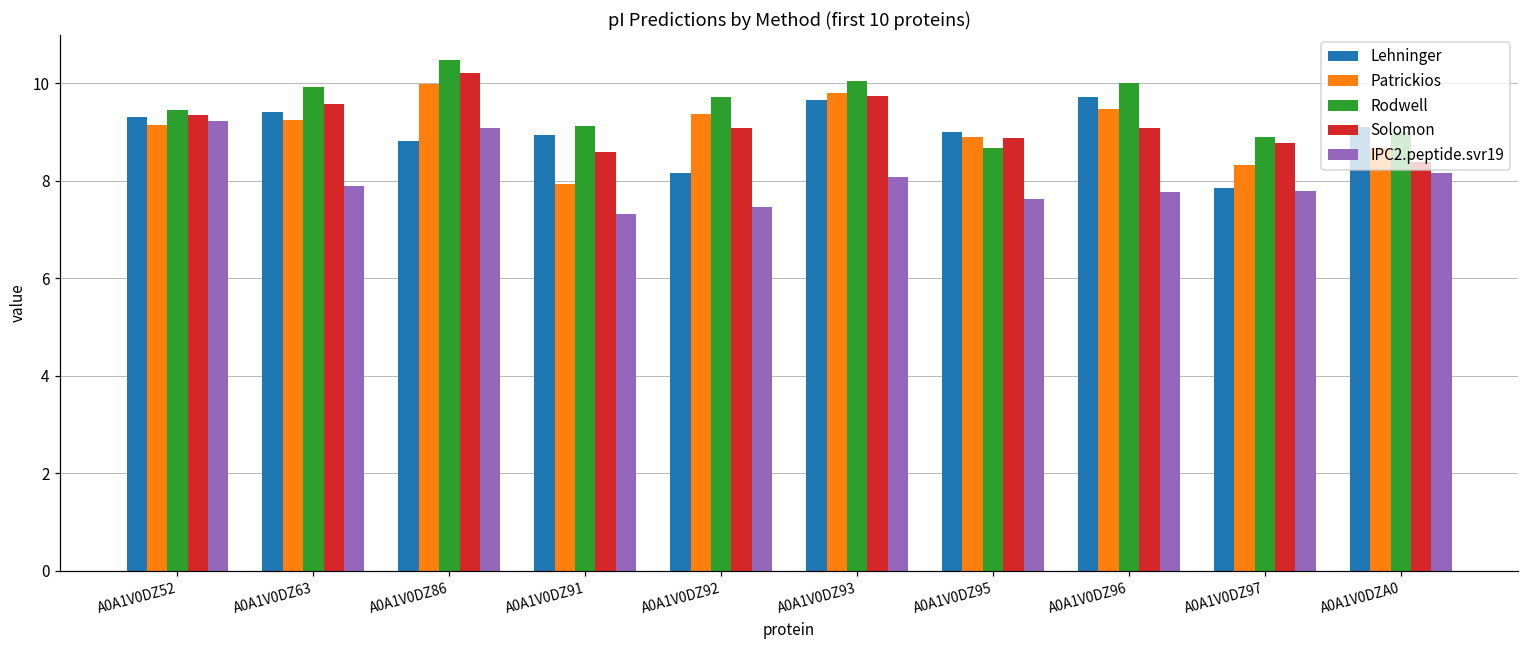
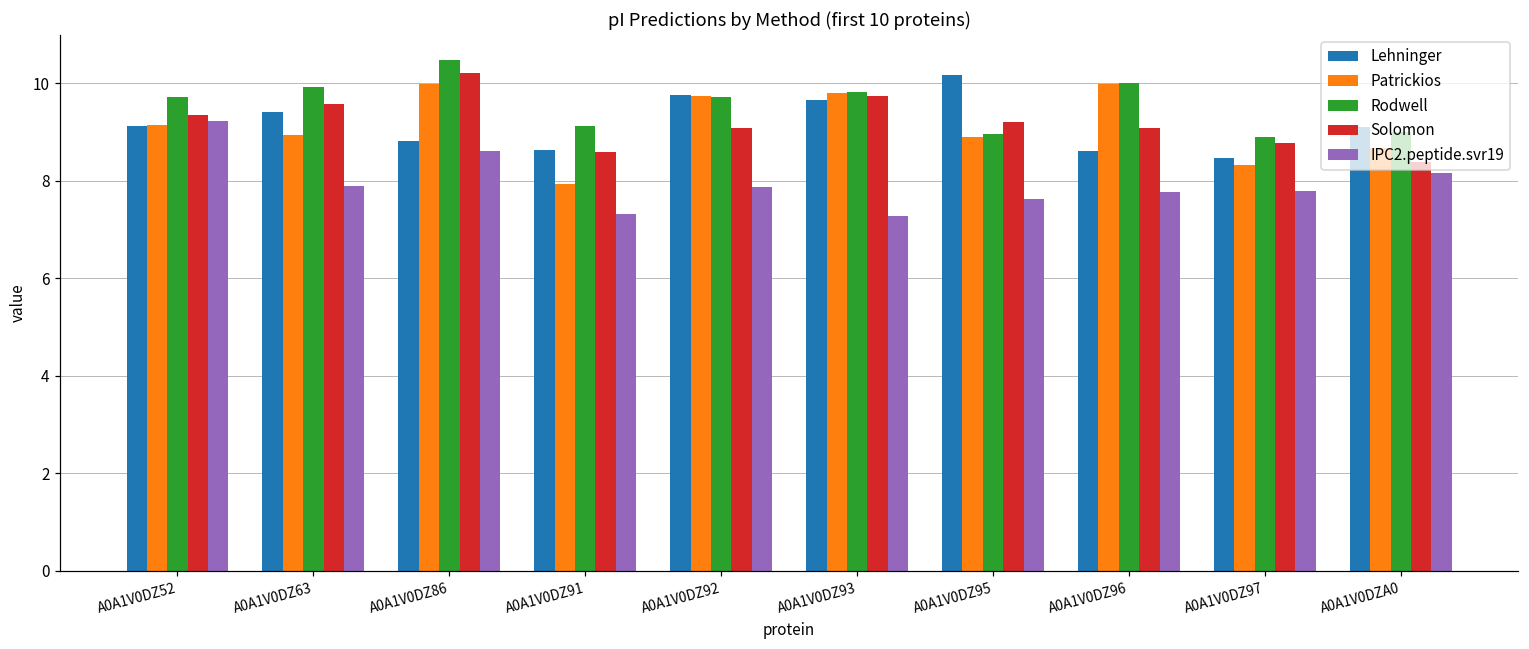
Lehninger, A0A1V0DZ52: 9.3 -> 9.1
Rodwell, A0A1V0DZ52: 9.4 -> 9.7
Patrickios, A0A1V0DZ63: 9.2 -> 8.9
IPC2.peptide.svr19, A0A1V0DZ86: 9.1 -> 8.6
Lehninger, A0A1V0DZ91: 8.9 -> 8.6
Lehninger, A0A1V0DZ92: 8.2 -> 9.8
Patrickios, A0A1V0DZ92: 9.4 -> 9.7
IPC2.peptide.svr19, A0A1V0DZ92: 7.5 -> 7.9
Rodwell, A0A1V0DZ93: 10.0 -> 9.8
IPC2.peptide.svr19, A0A1V0DZ93: 8.1 -> 7.3
Lehninger, A0A1V0DZ95: 9.0 -> 10.2
Rodwell, A0A1V0DZ95: 8.7 -> 9.0
Solomon, A0A1V0DZ95: 8.9 -> 9.2
Lehninger, A0A1V0DZ96: 9.7 -> 8.6
Patrickios, A0A1V0DZ96: 9.5 -> 10.0
Lehninger, A0A1V0DZ97: 7.8 -> 8.5
